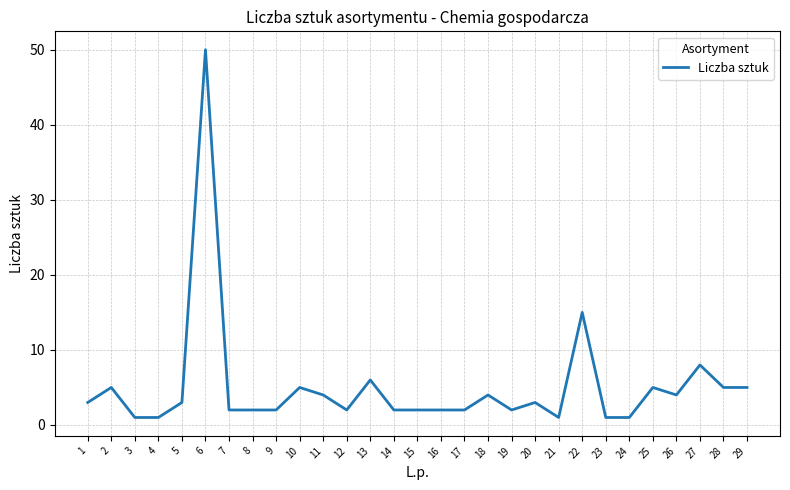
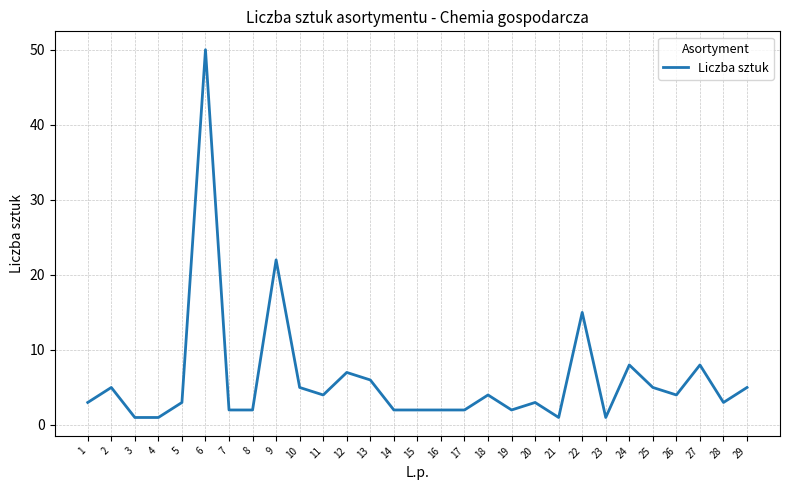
9: 2 -> 22
12: 2 -> 7
24: 1 -> 8
28: 5 -> 3
